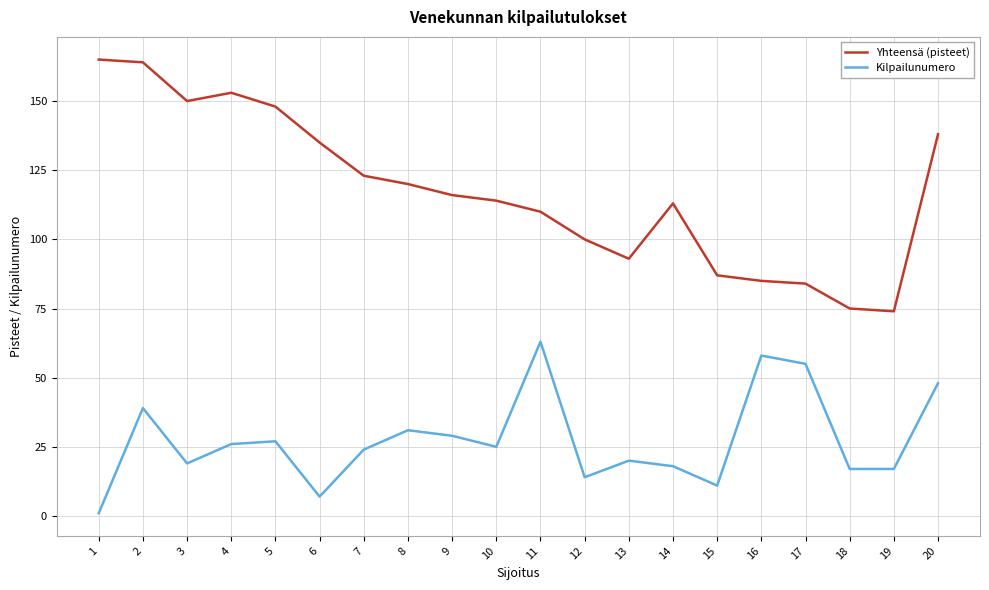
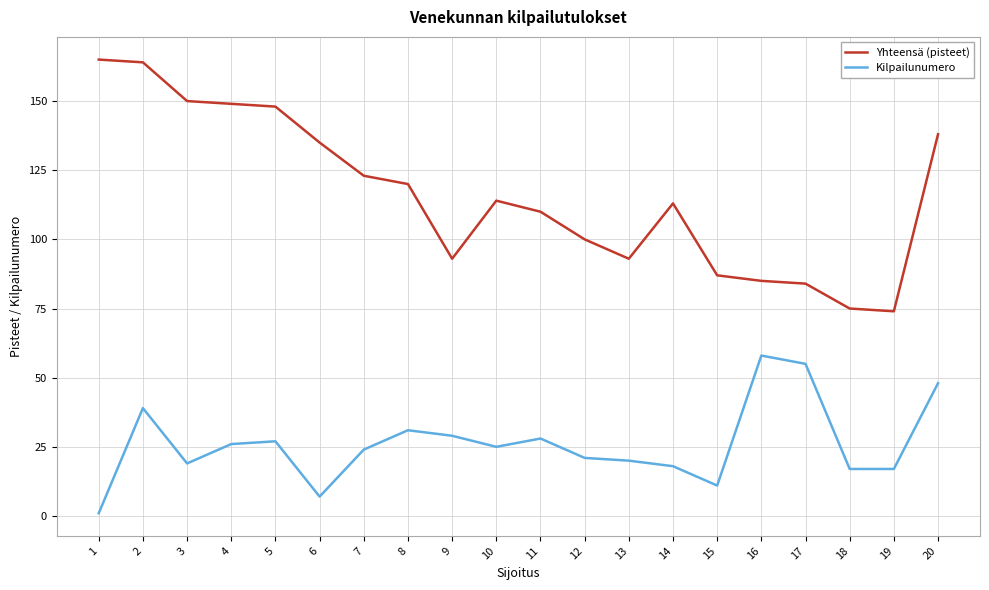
Yhteensä (pisteet), 4: 153 -> 149
Yhteensä (pisteet), 9: 116 -> 93
Kilpailunumero, 11: 63 -> 28
Kilpailunumero, 12: 14 -> 21
